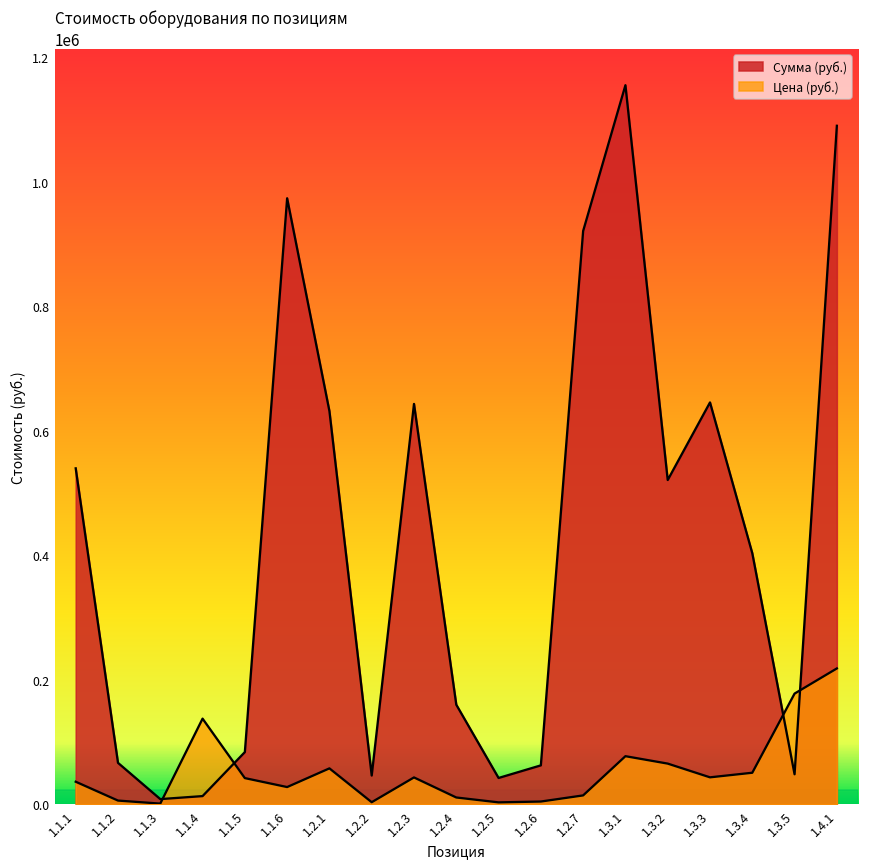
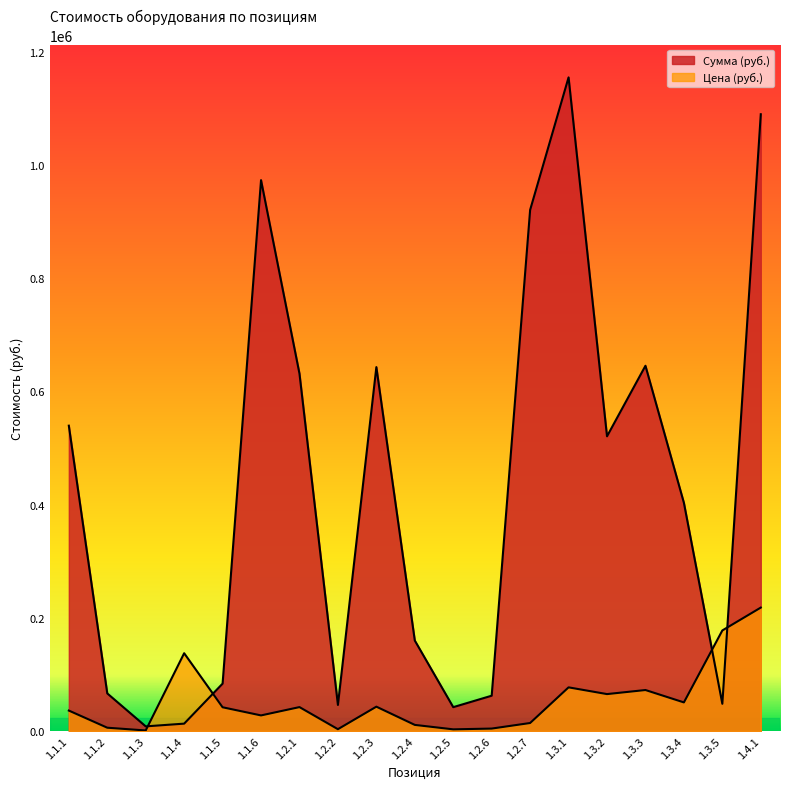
Цена (руб.), 1.2.1: 60000 -> 40000
Цена (руб.), 1.3.3: 40000 -> 70000
